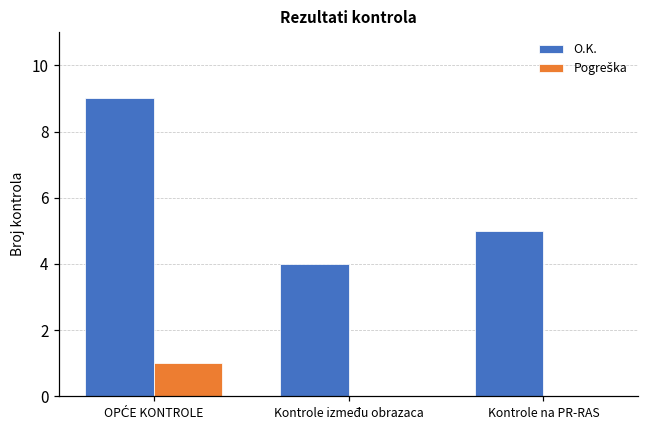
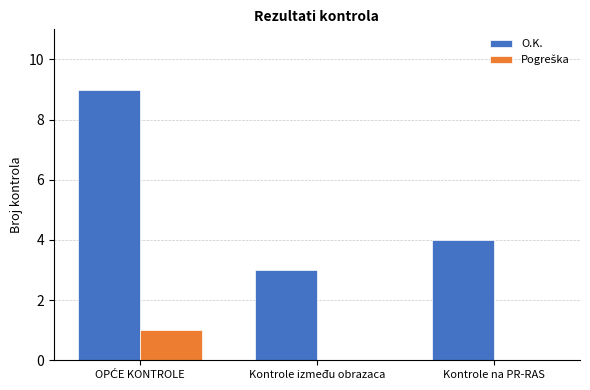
O.K., Kontrole između obrazaca: 4 -> 3
O.K., Kontrole na PR-RAS: 5 -> 4
